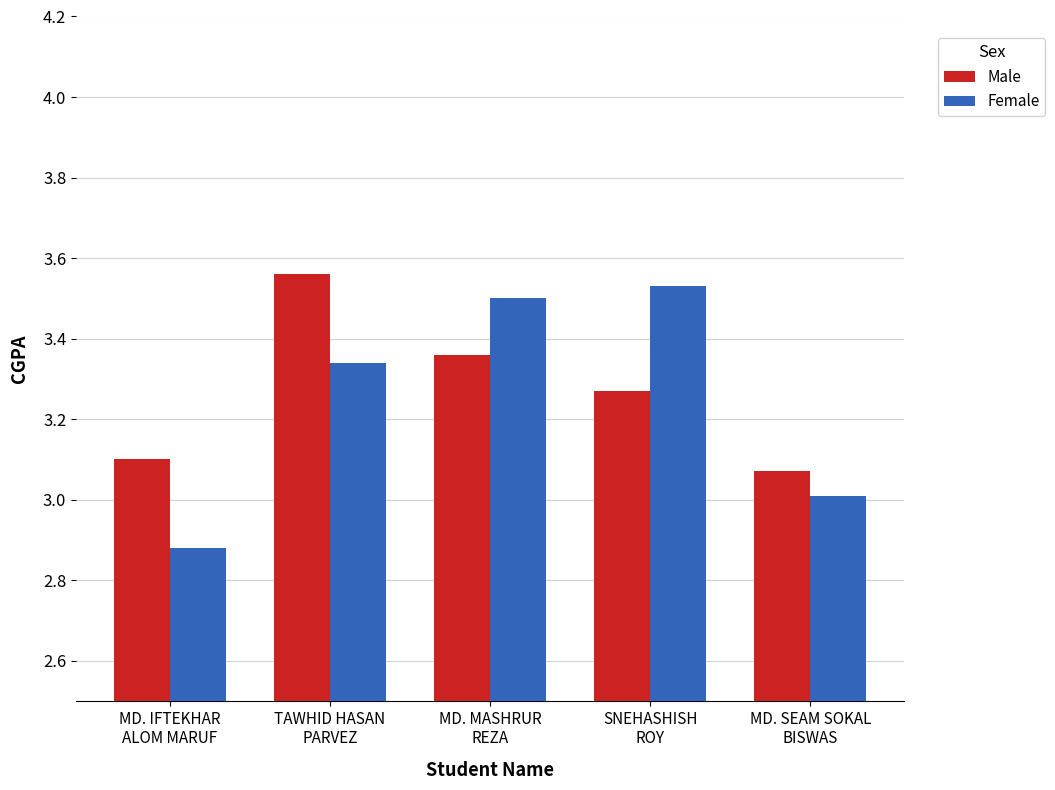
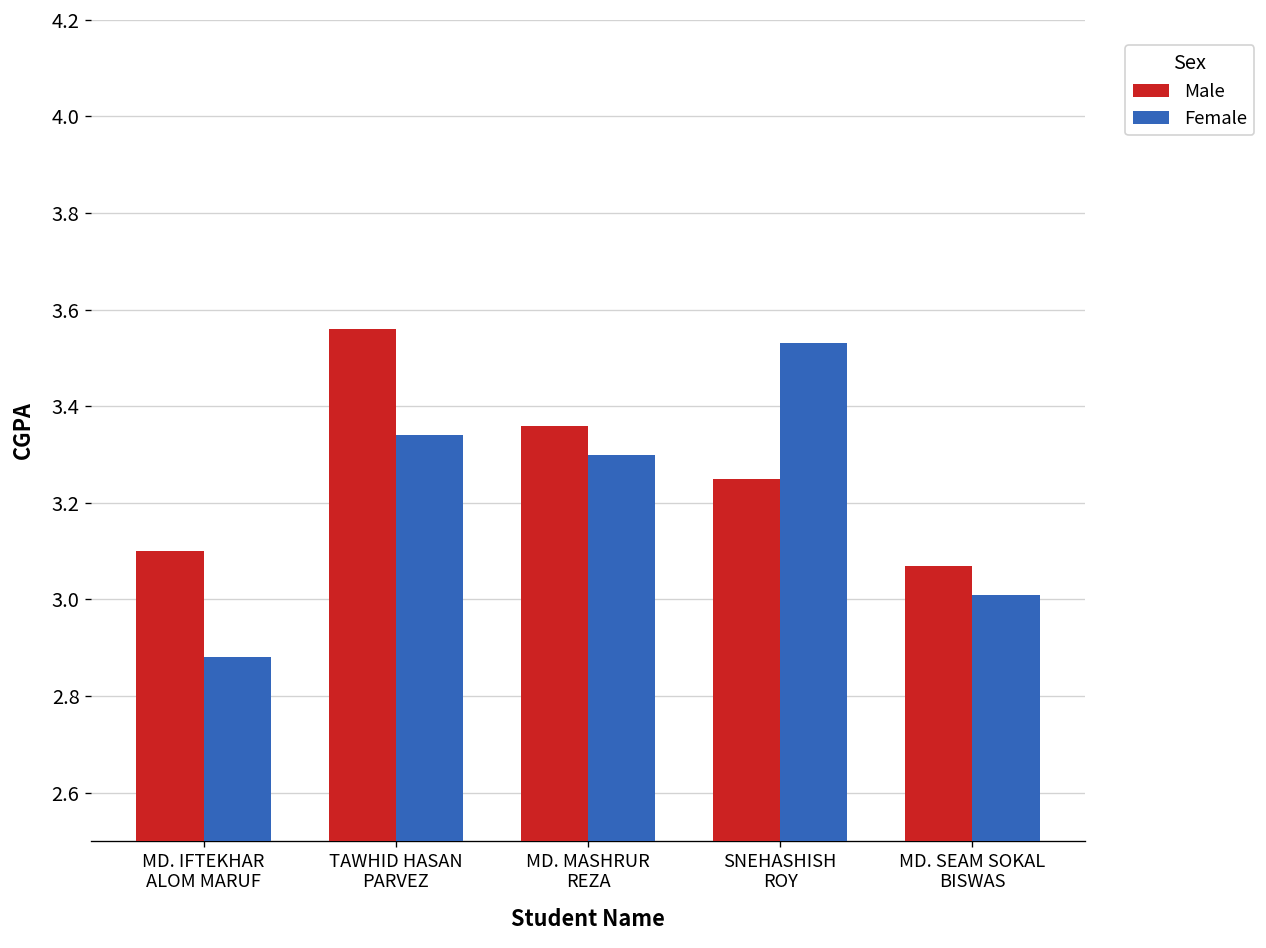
Female, MD. MASHRUR REZA: 3.5 -> 3.3
Male, SNEHASHISH ROY: 3.27 -> 3.25
